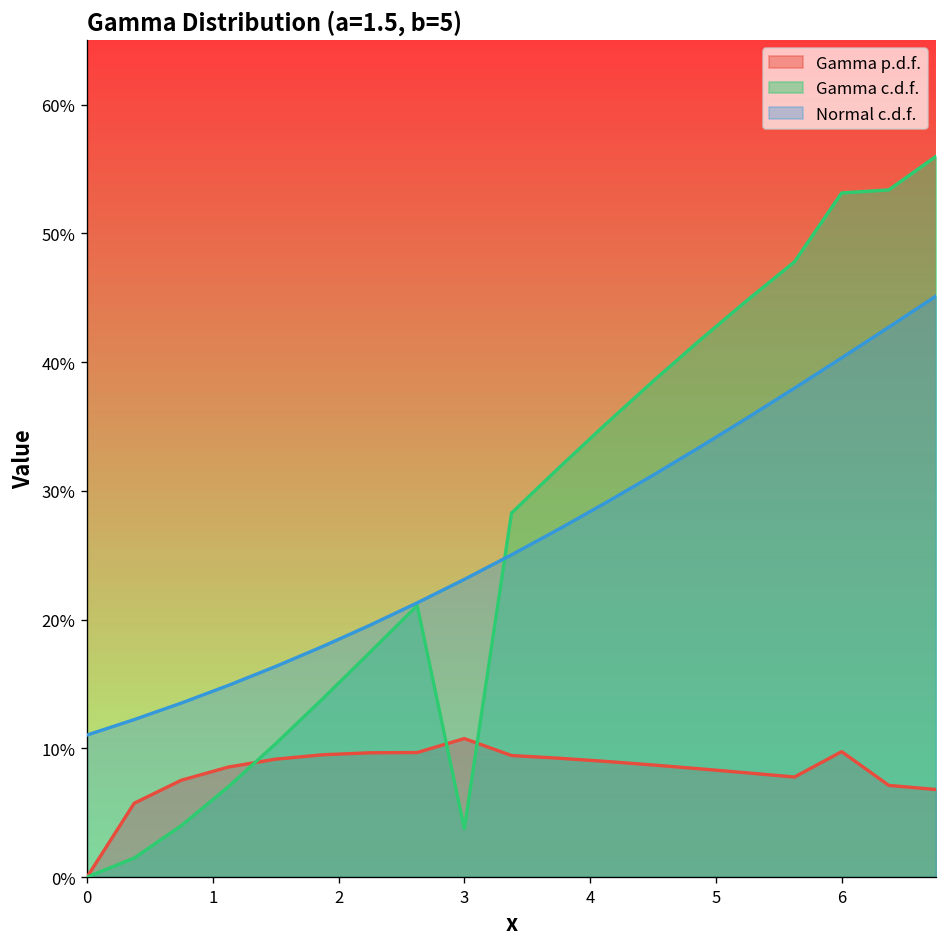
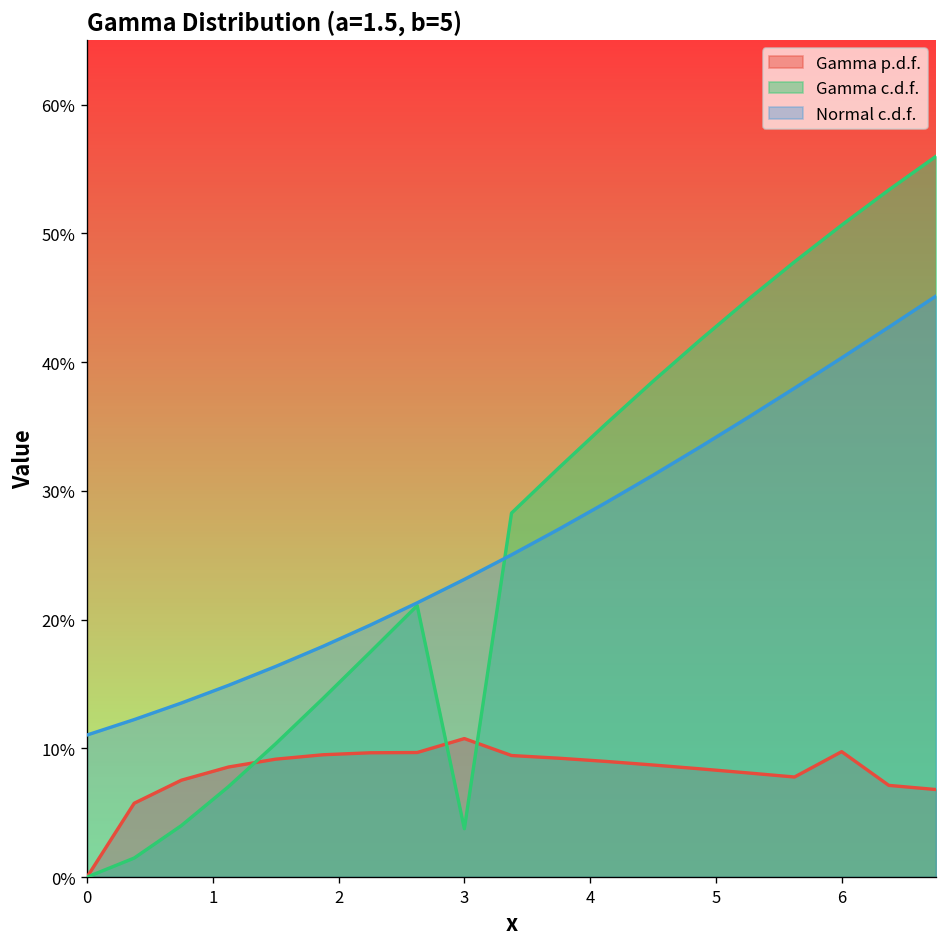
Gamma c.d.f., 6: 53.1% -> 50.6%
